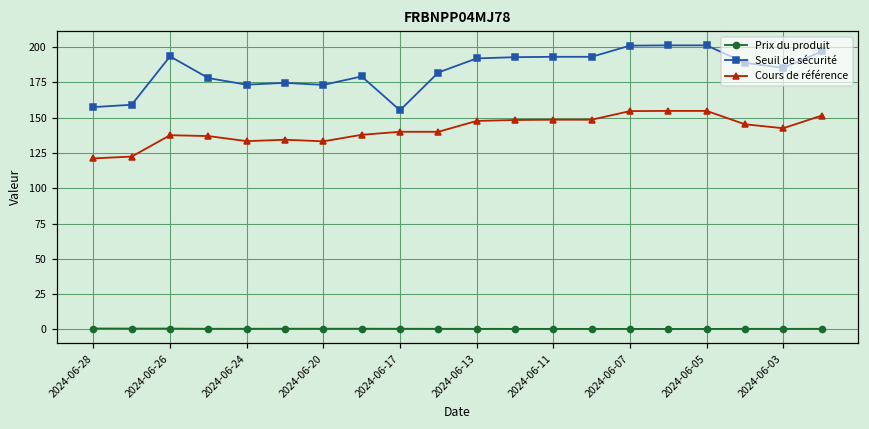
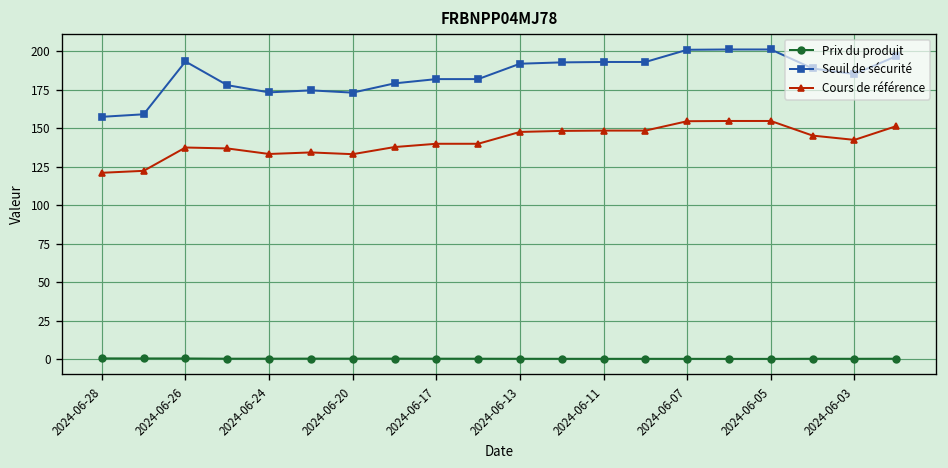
Seuil de sécurité, 2024-06-17: 155 -> 182
